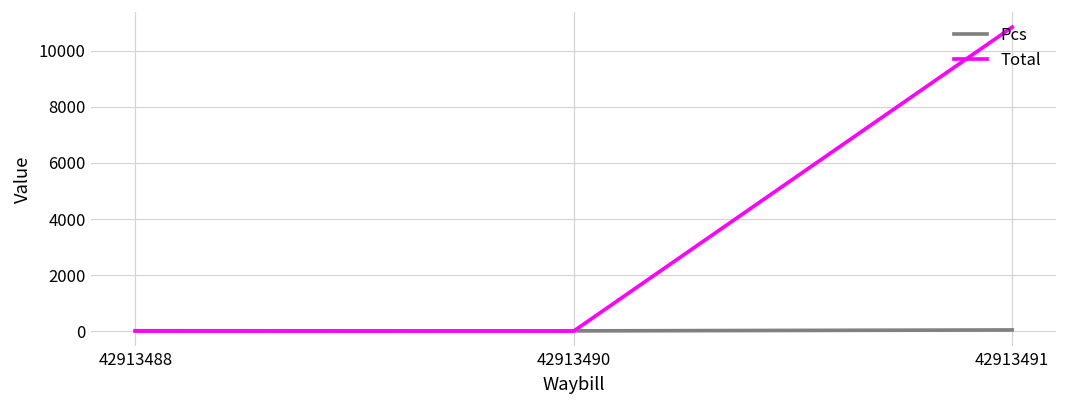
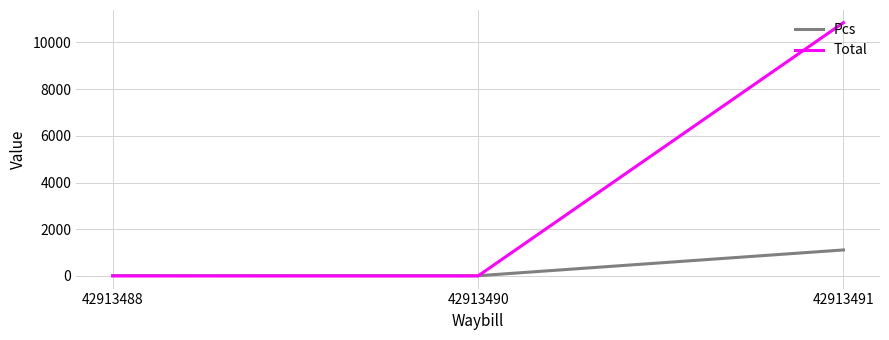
Pcs, 42913491: 0 -> 1100
